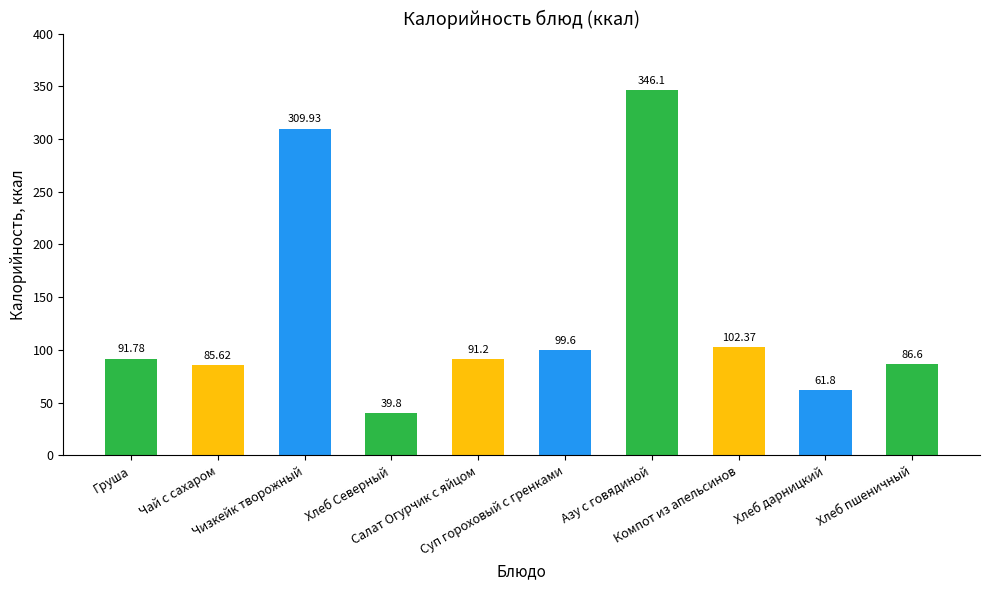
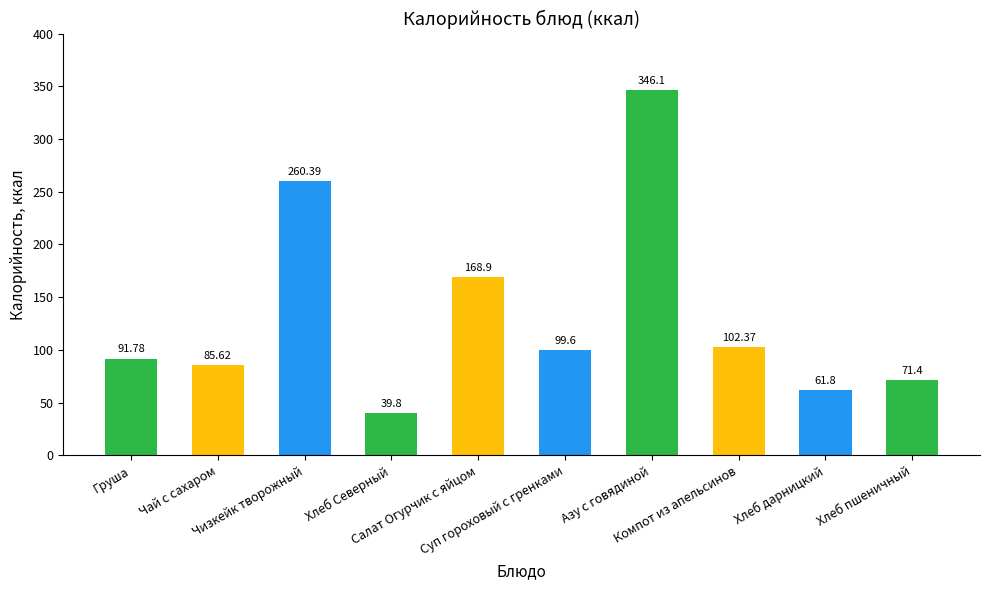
Чизкейк творожный: 309.93 -> 260.39
Салат Огурчик с яйцом: 91.2 -> 168.9
Хлеб пшеничный: 86.6 -> 71.4
